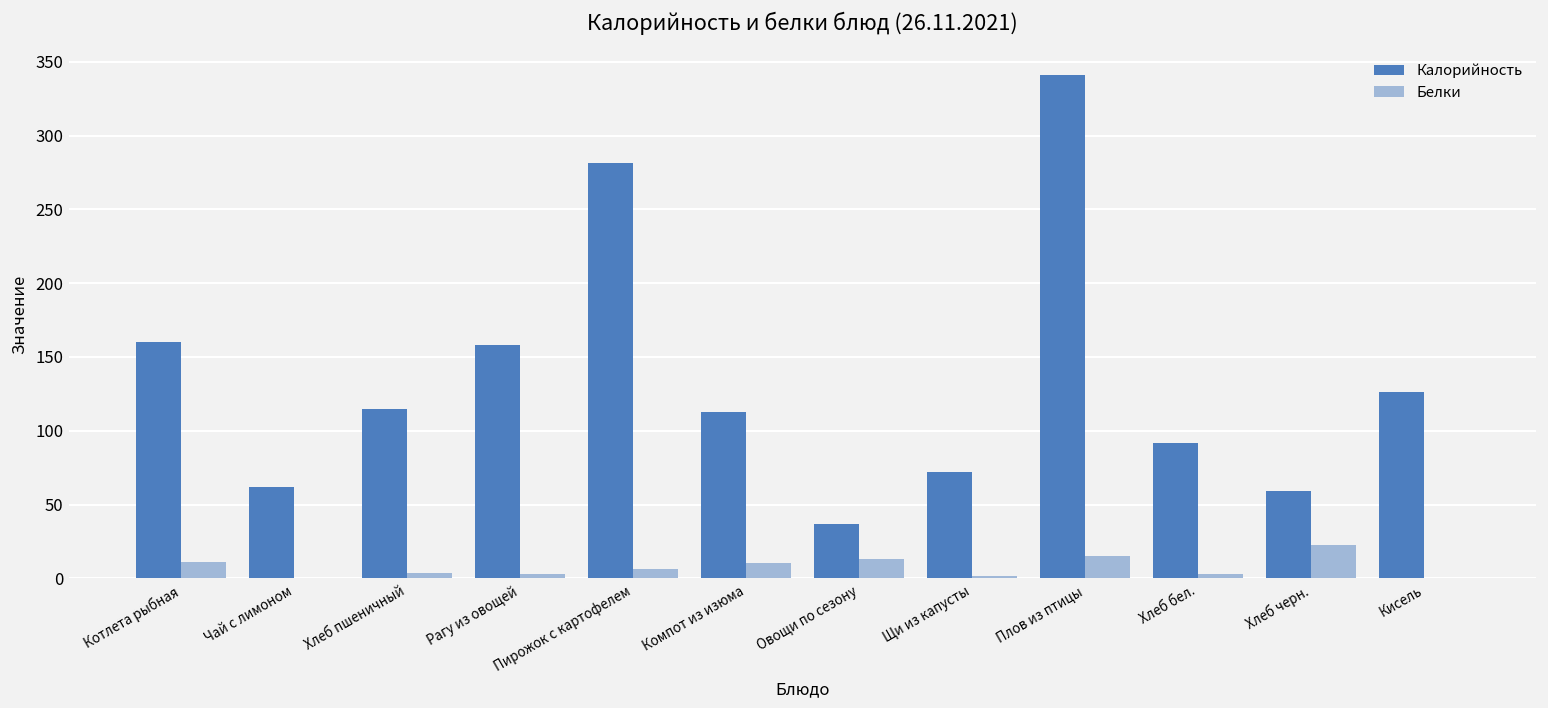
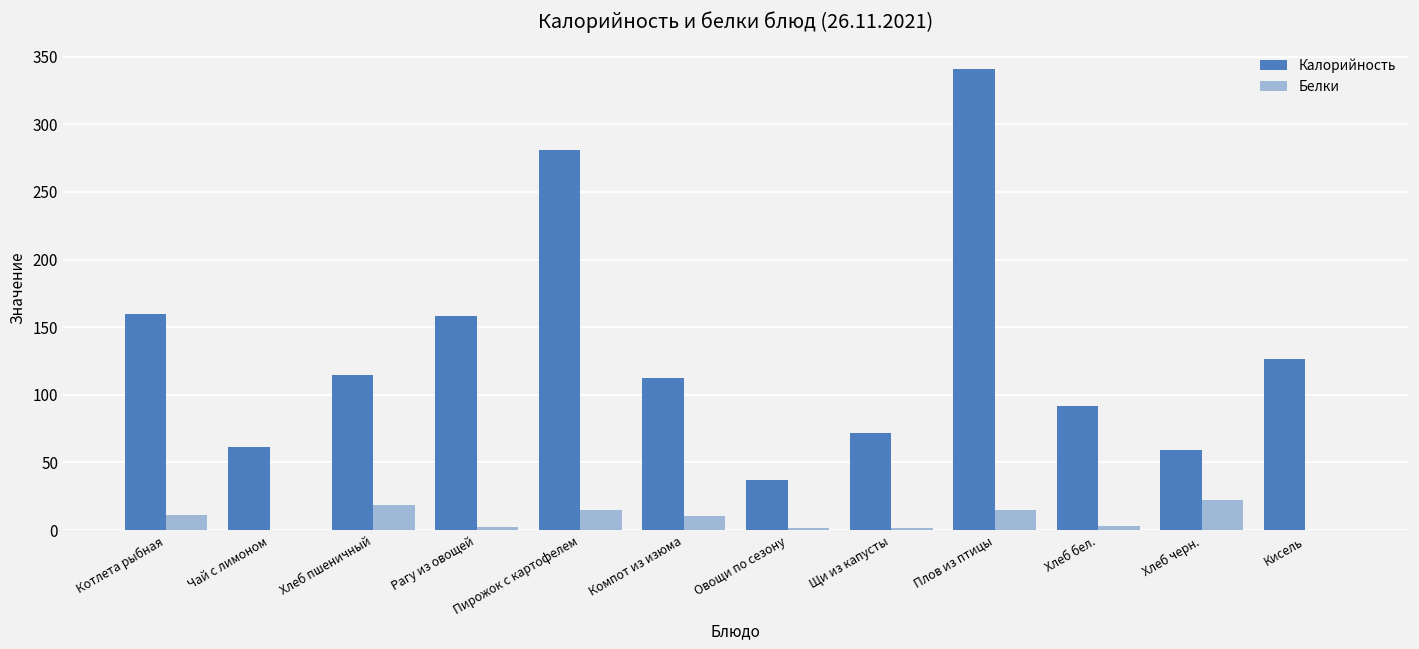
Белки, Хлеб пшеничный: 4 -> 19
Белки, Пирожок с картофелем: 7 -> 15
Белки, Овощи по сезону: 13 -> 1
